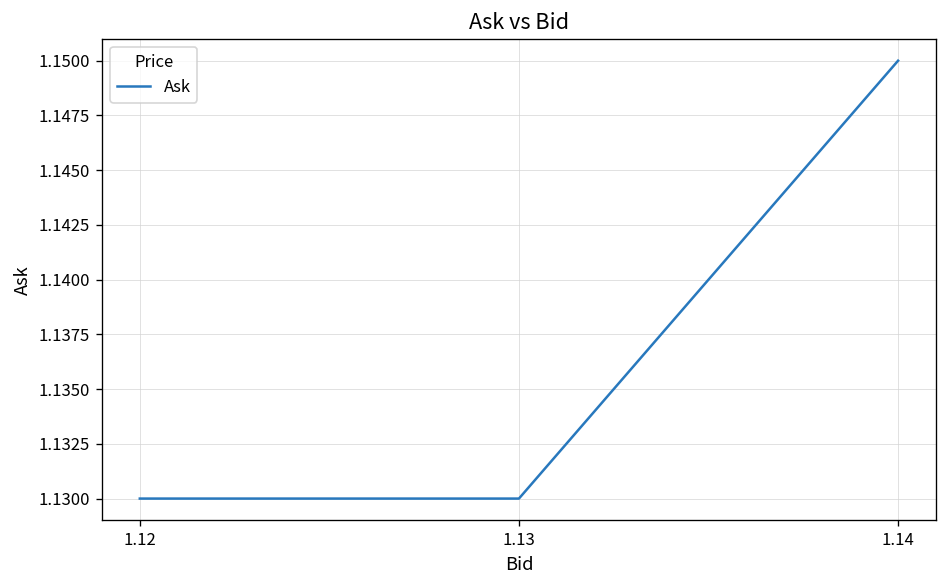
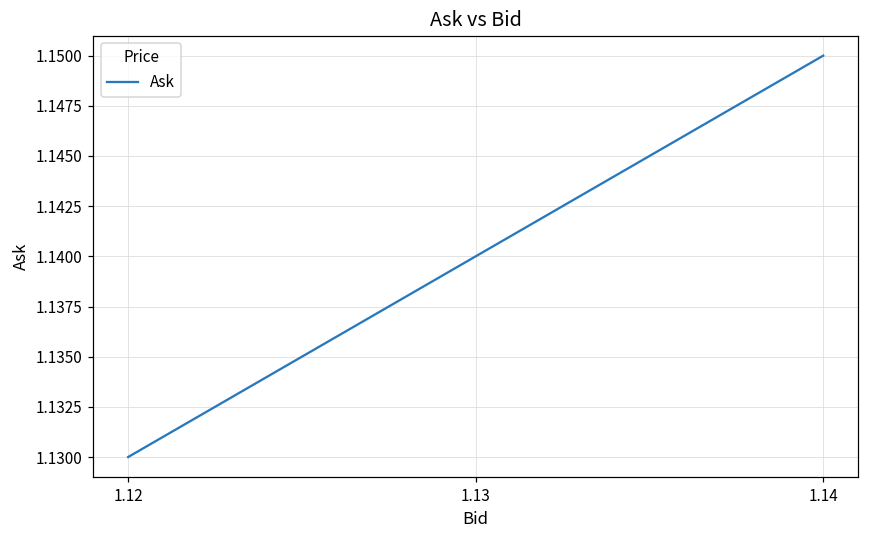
1.13: 1.13 -> 1.14
